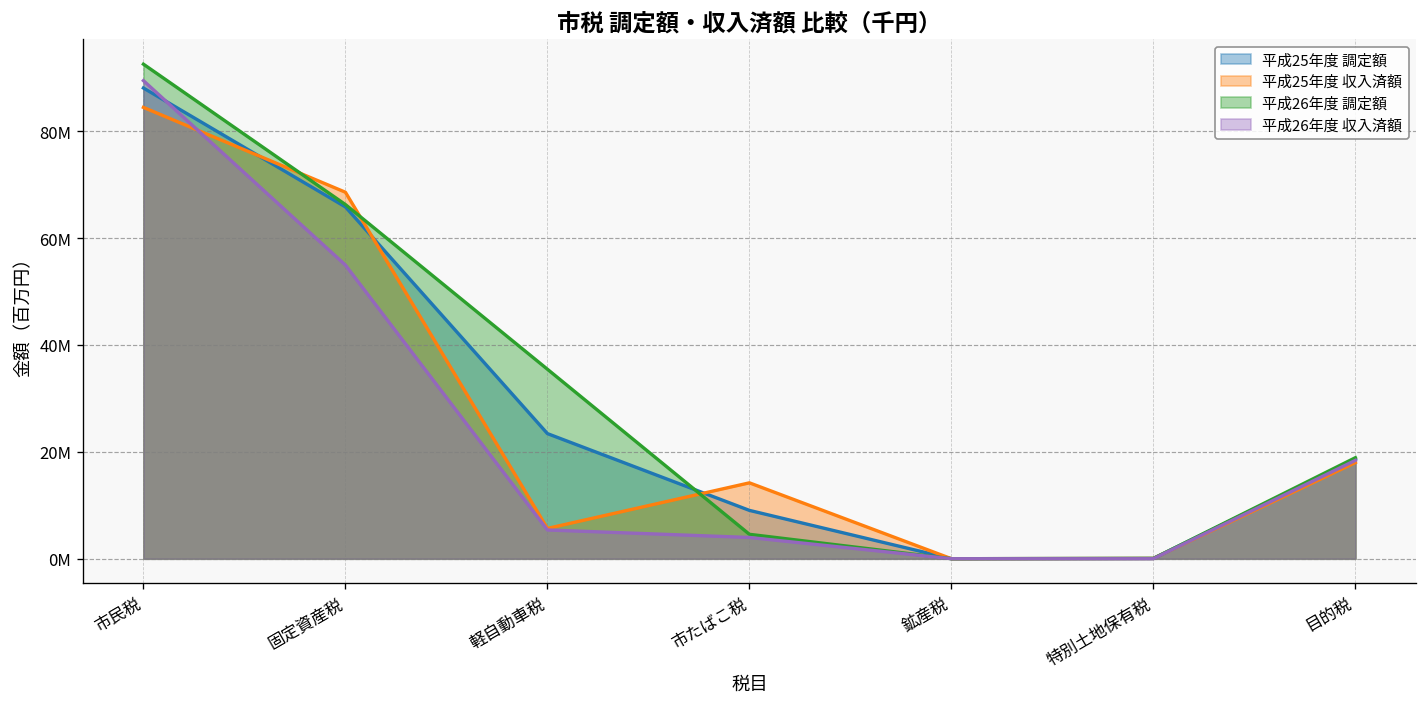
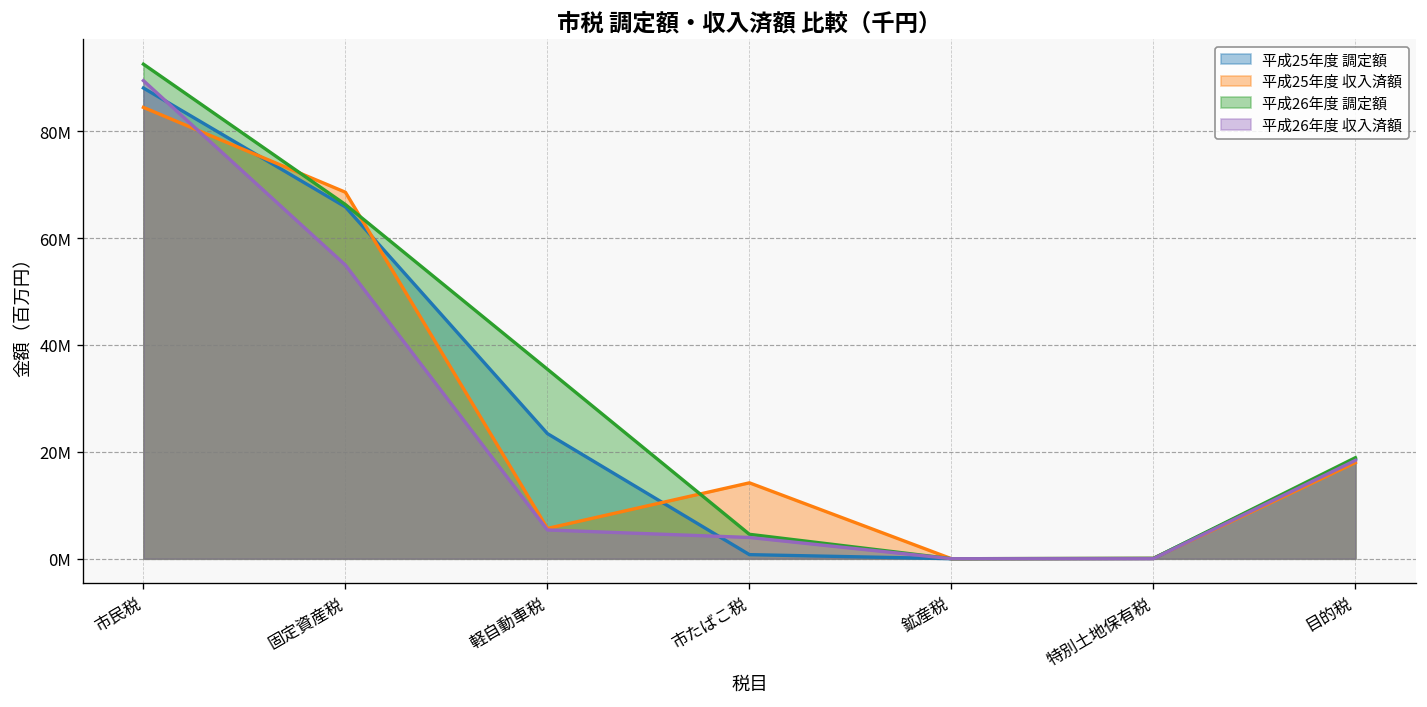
平成25年度 調定額, 市たばこ税: 9000000 -> 1000000
